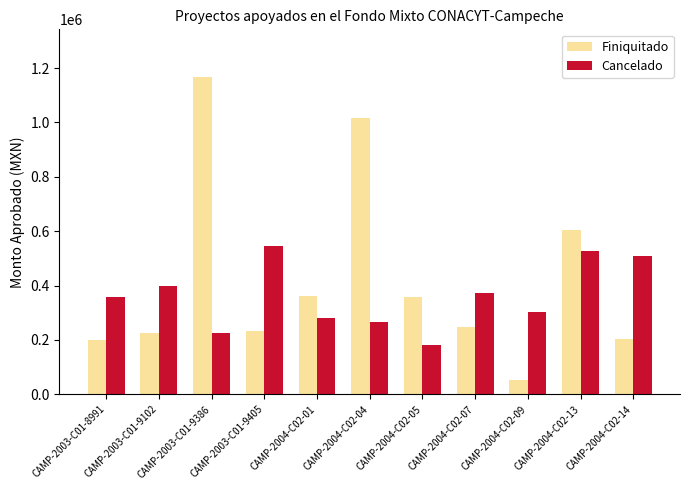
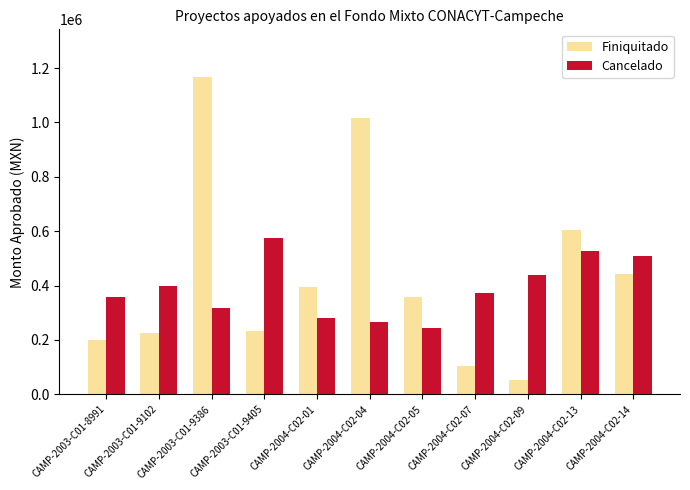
Cancelado, CAMP-2003-C01-9386: 230000 -> 320000
Cancelado, CAMP-2003-C01-9405: 550000 -> 580000
Finiquitado, CAMP-2004-C02-01: 360000 -> 400000
Cancelado, CAMP-2004-C02-05: 180000 -> 240000
Finiquitado, CAMP-2004-C02-07: 250000 -> 100000
Cancelado, CAMP-2004-C02-09: 300000 -> 440000
Finiquitado, CAMP-2004-C02-14: 200000 -> 440000
